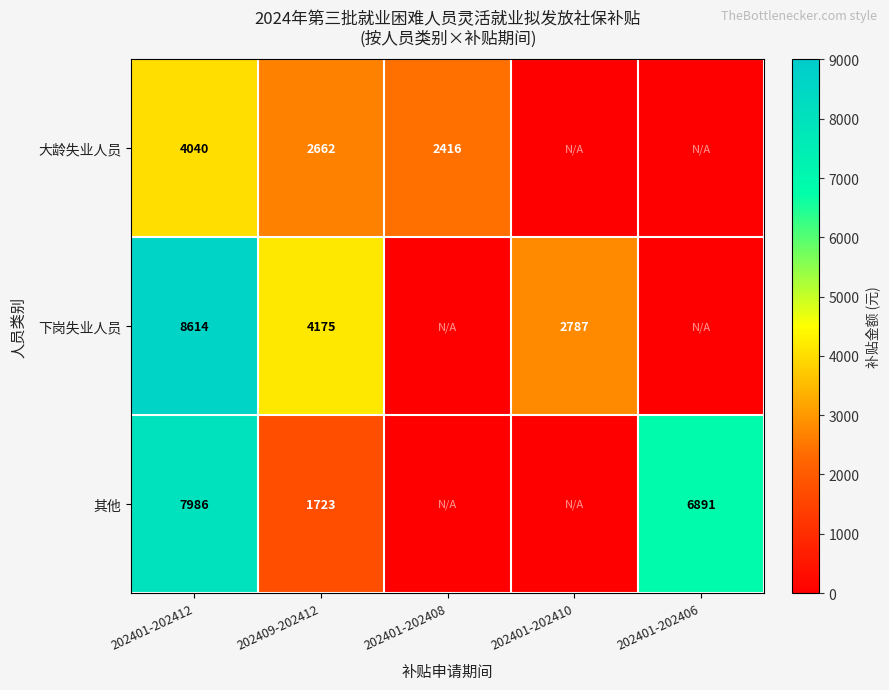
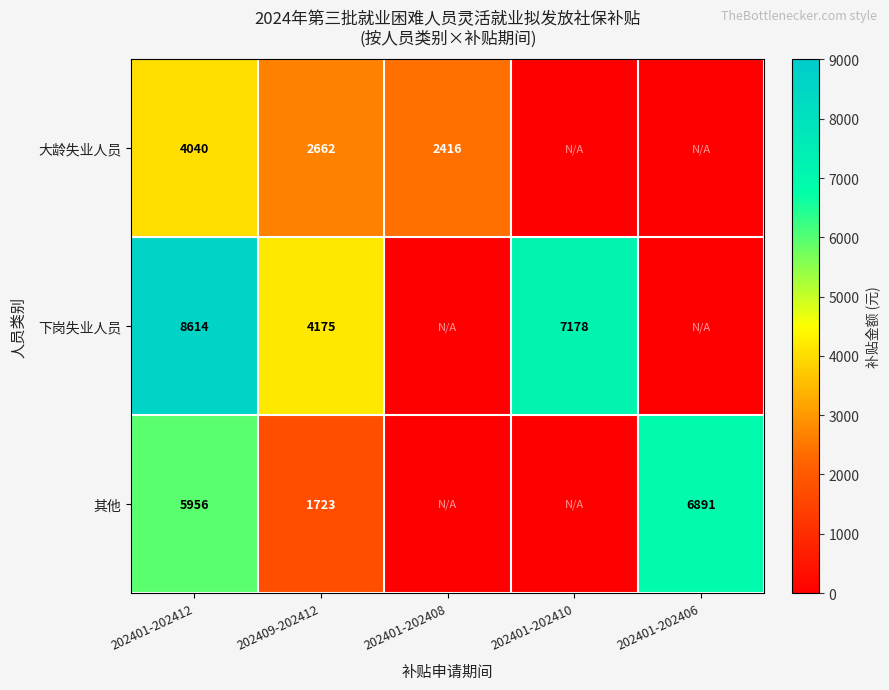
下岗失业人员, 202401-202410: 2787 -> 7178
其他, 202401-202412: 7986 -> 5956
